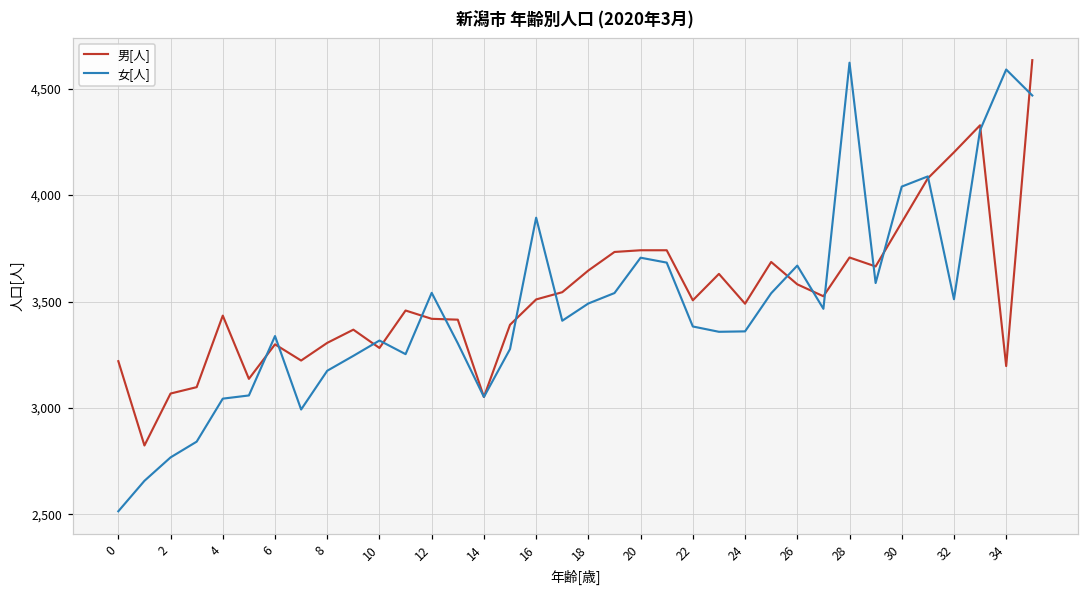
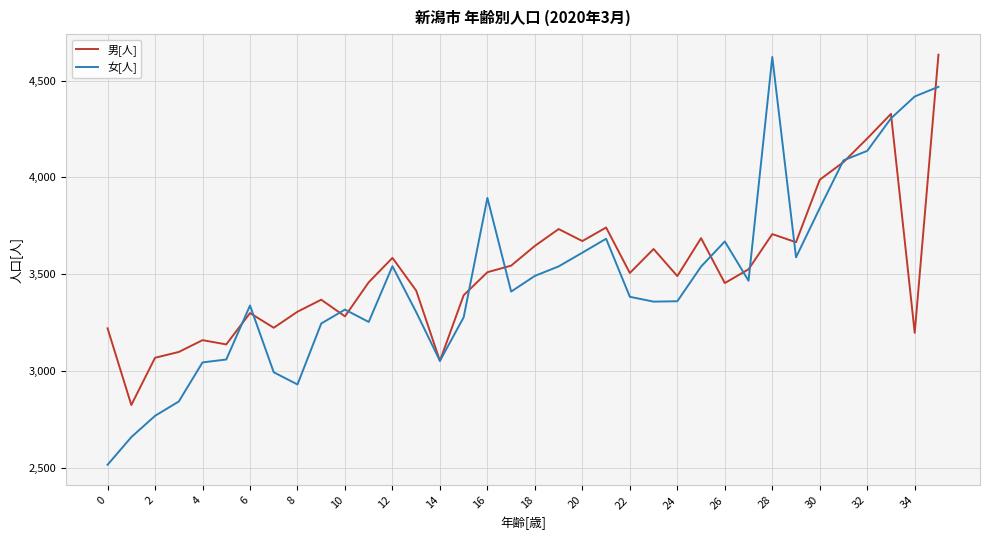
男[人], 4: 3,430 -> 3,160
女[人], 8: 3,180 -> 2,930
男[人], 12: 3,420 -> 3,580
男[人], 20: 3,740 -> 3,670
女[人], 20: 3,710 -> 3,610
男[人], 26: 3,580 -> 3,450
男[人], 30: 3,870 -> 3,990
女[人], 30: 4,040 -> 3,840
女[人], 32: 3,510 -> 4,140
女[人], 34: 4,590 -> 4,420
